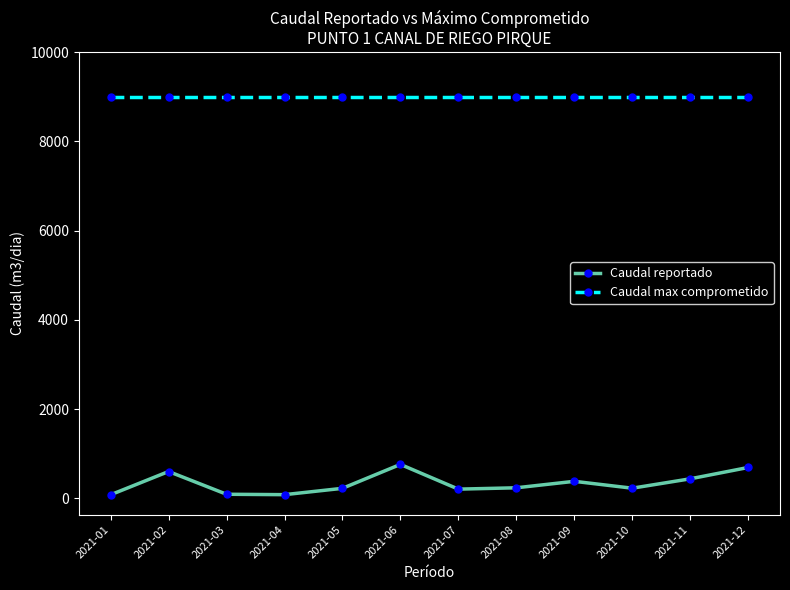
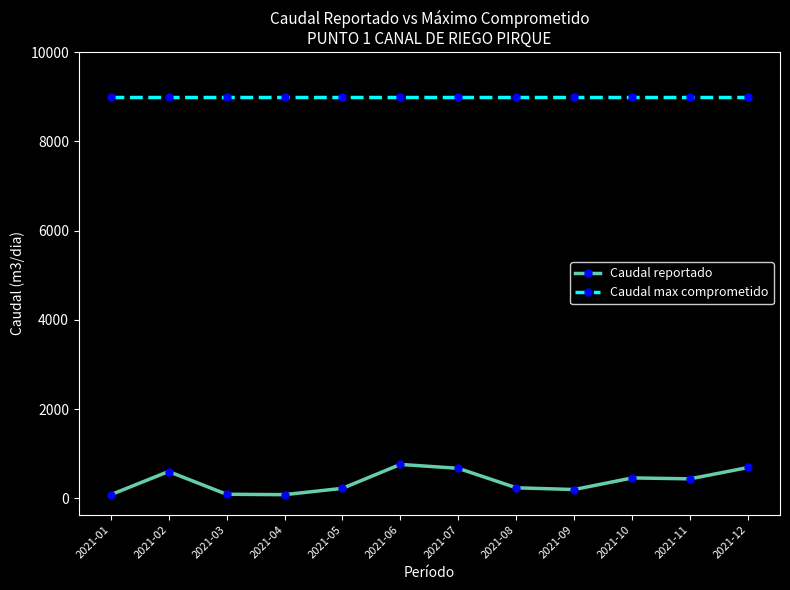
Caudal reportado, 2021-07: 200 -> 700
Caudal reportado, 2021-09: 400 -> 200
Caudal reportado, 2021-10: 200 -> 500
